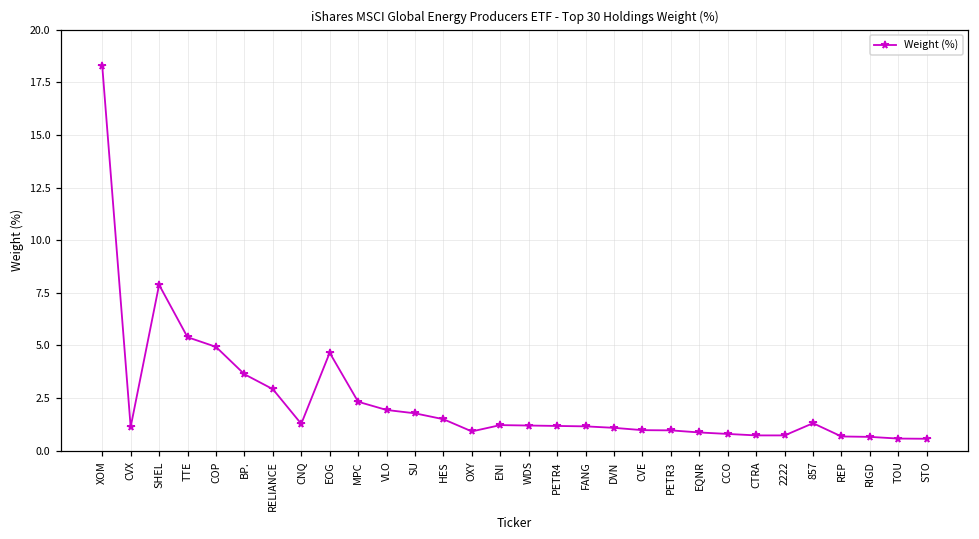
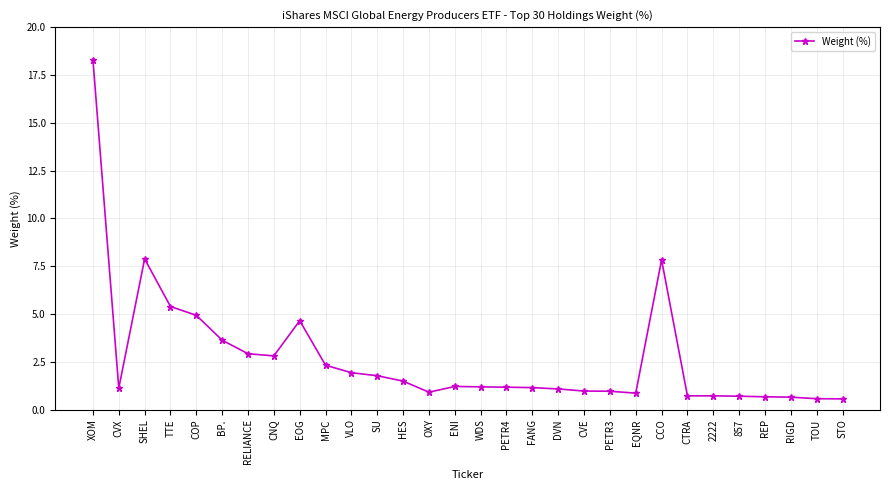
CNQ: 1.3 -> 2.8
CCO: 0.8 -> 7.8
857: 1.3 -> 0.7
